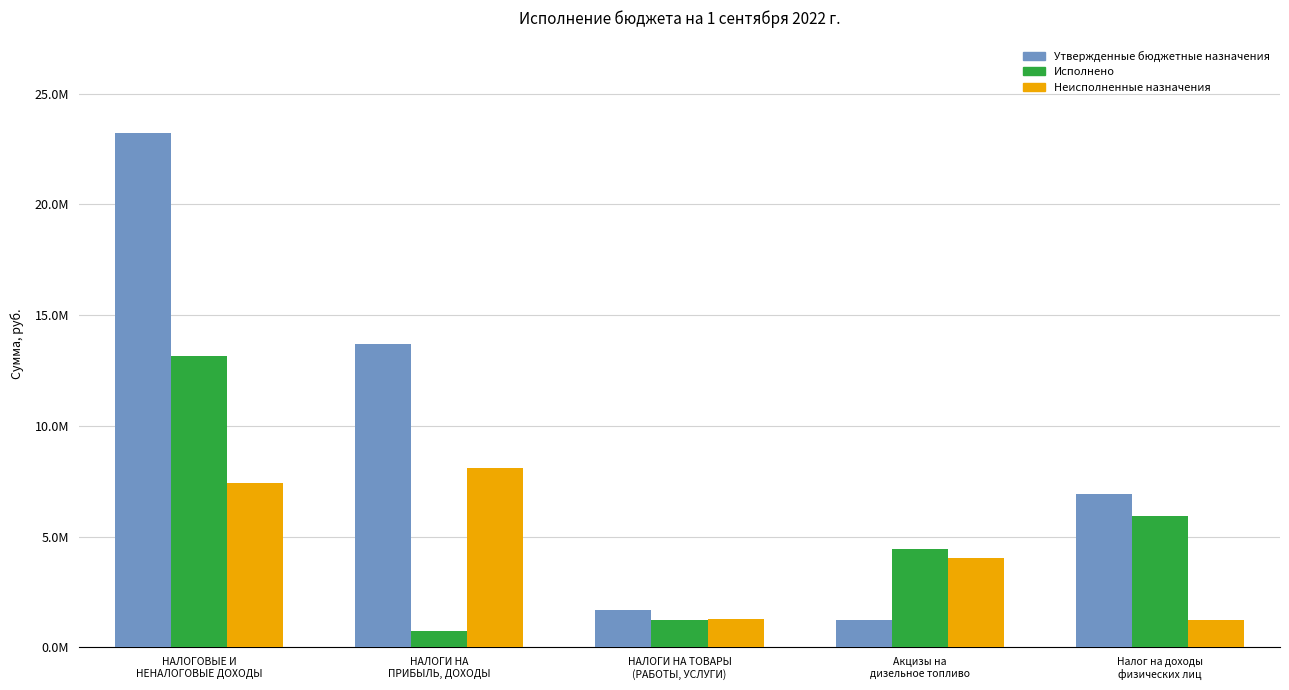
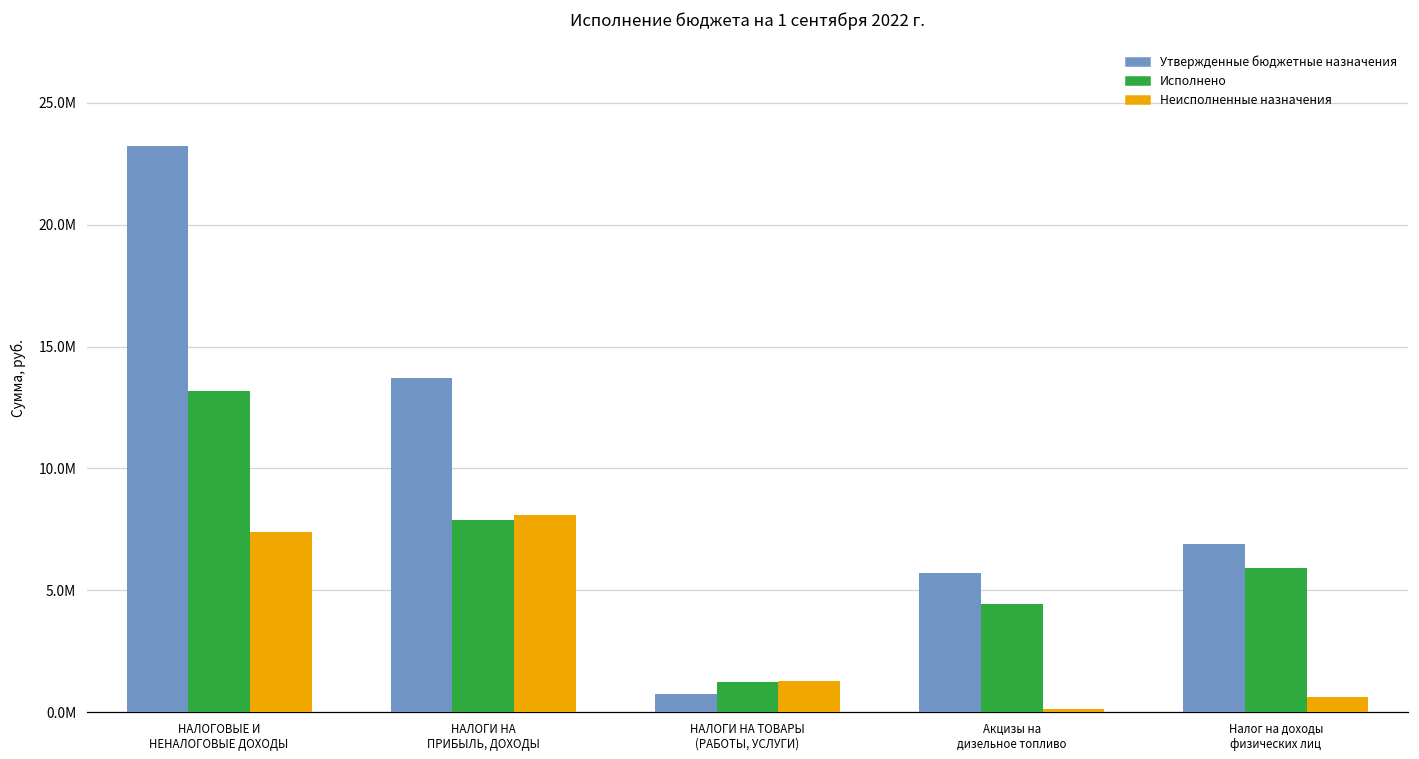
Исполнено, НАЛОГИ НА ПРИБЫЛЬ, ДОХОДЫ: 700000 -> 7900000
Утвержденные бюджетные назначения, НАЛОГИ НА ТОВАРЫ (РАБОТЫ, УСЛУГИ): 1700000 -> 800000
Утвержденные бюджетные назначения, Акцизы на дизельное топливо: 1300000 -> 5700000
Неисполненные назначения, Акцизы на дизельное топливо: 4000000 -> 100000
Неисполненные назначения, Налог на доходы физических лиц: 1300000 -> 600000
